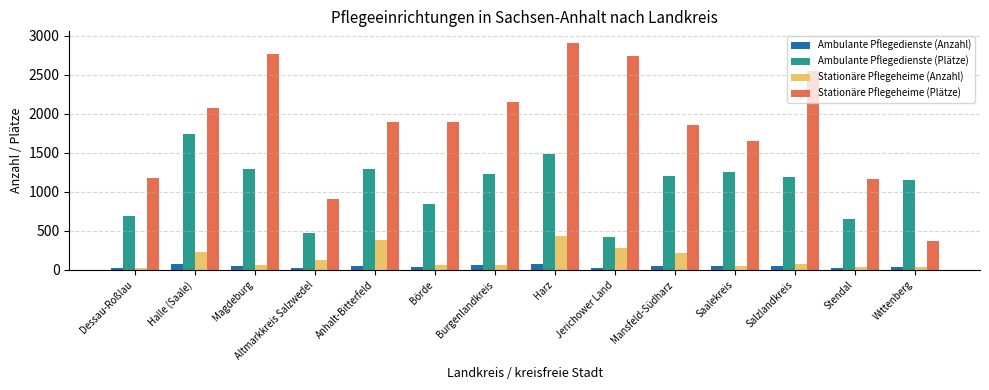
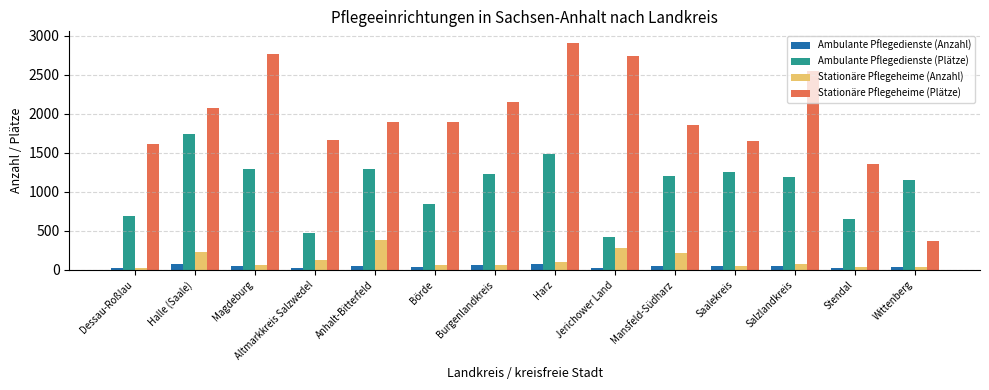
Stationäre Pflegeheime (Plätze), Dessau-Roßlau: 1200 -> 1600
Stationäre Pflegeheime (Plätze), Altmarkkreis Salzwedel: 900 -> 1700
Stationäre Pflegeheime (Anzahl), Harz: 400 -> 100
Stationäre Pflegeheime (Plätze), Stendal: 1200 -> 1400
